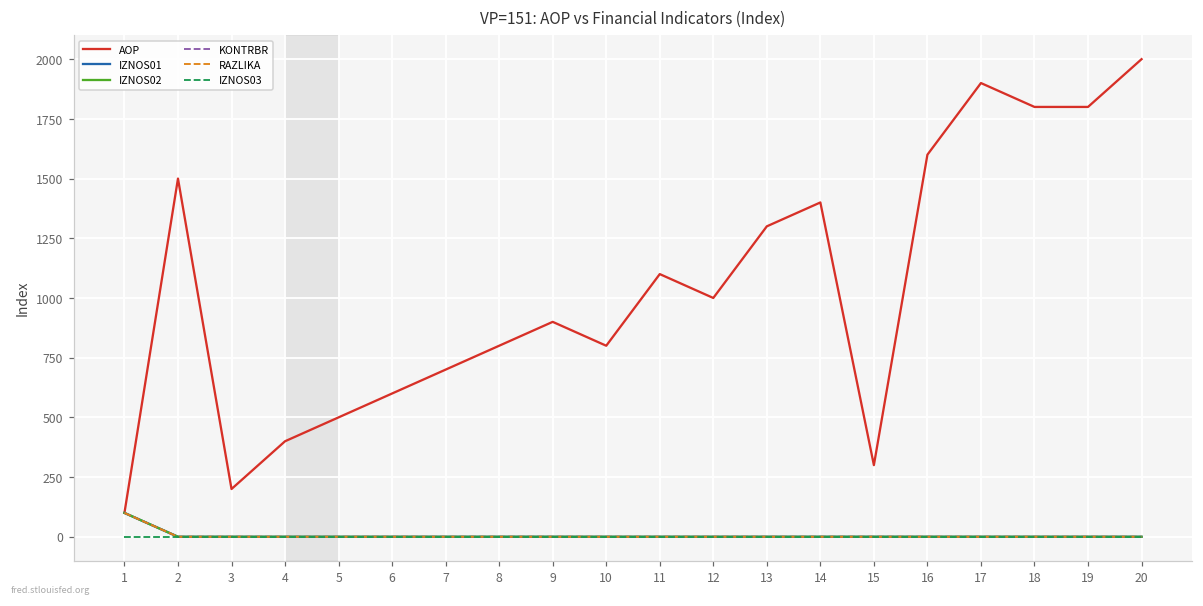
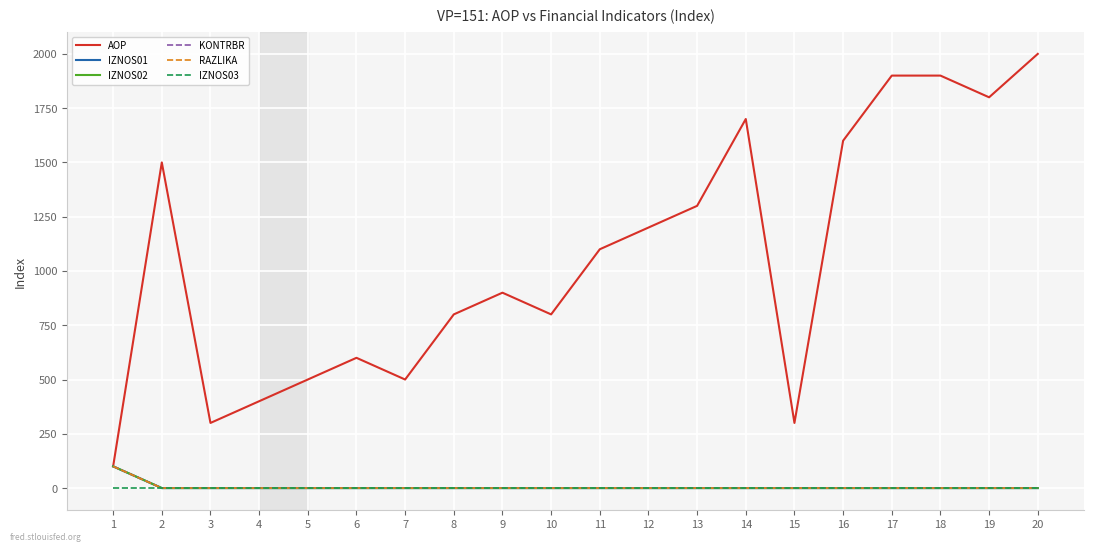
AOP, 3: 200 -> 300
AOP, 7: 700 -> 500
AOP, 12: 1000 -> 1200
AOP, 14: 1400 -> 1700
AOP, 18: 1800 -> 1900
